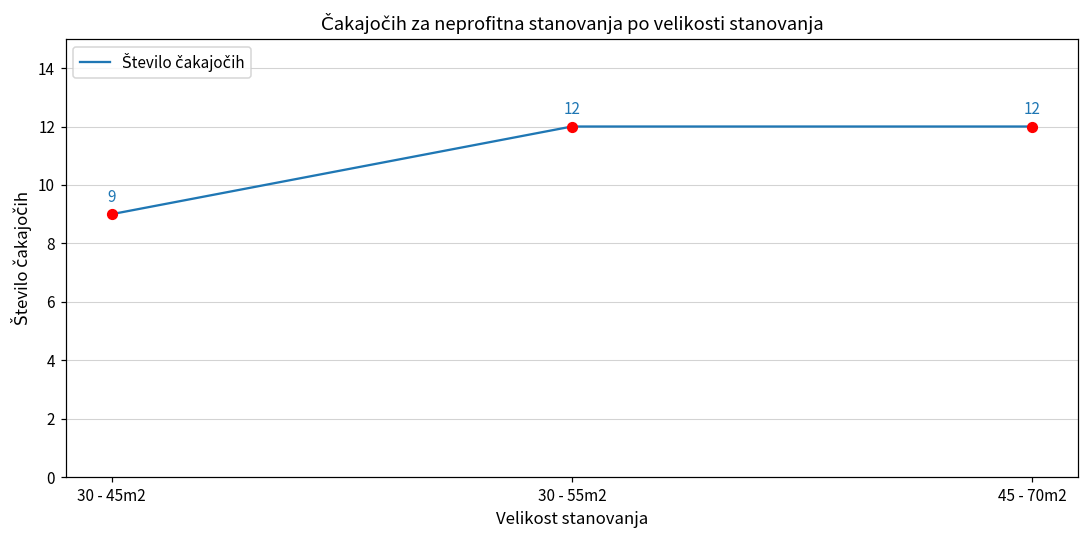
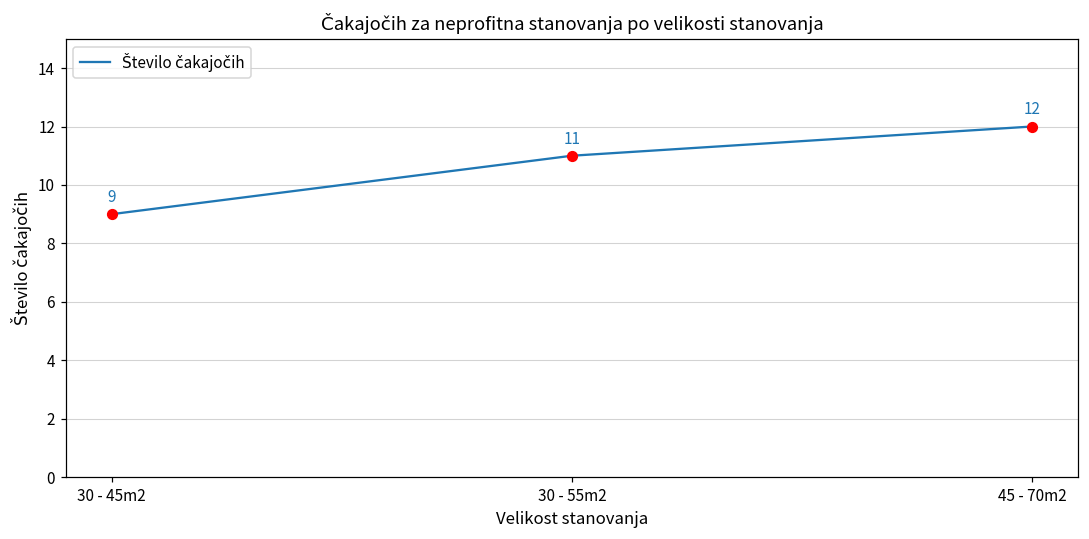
30 - 55m2: 12 -> 11
